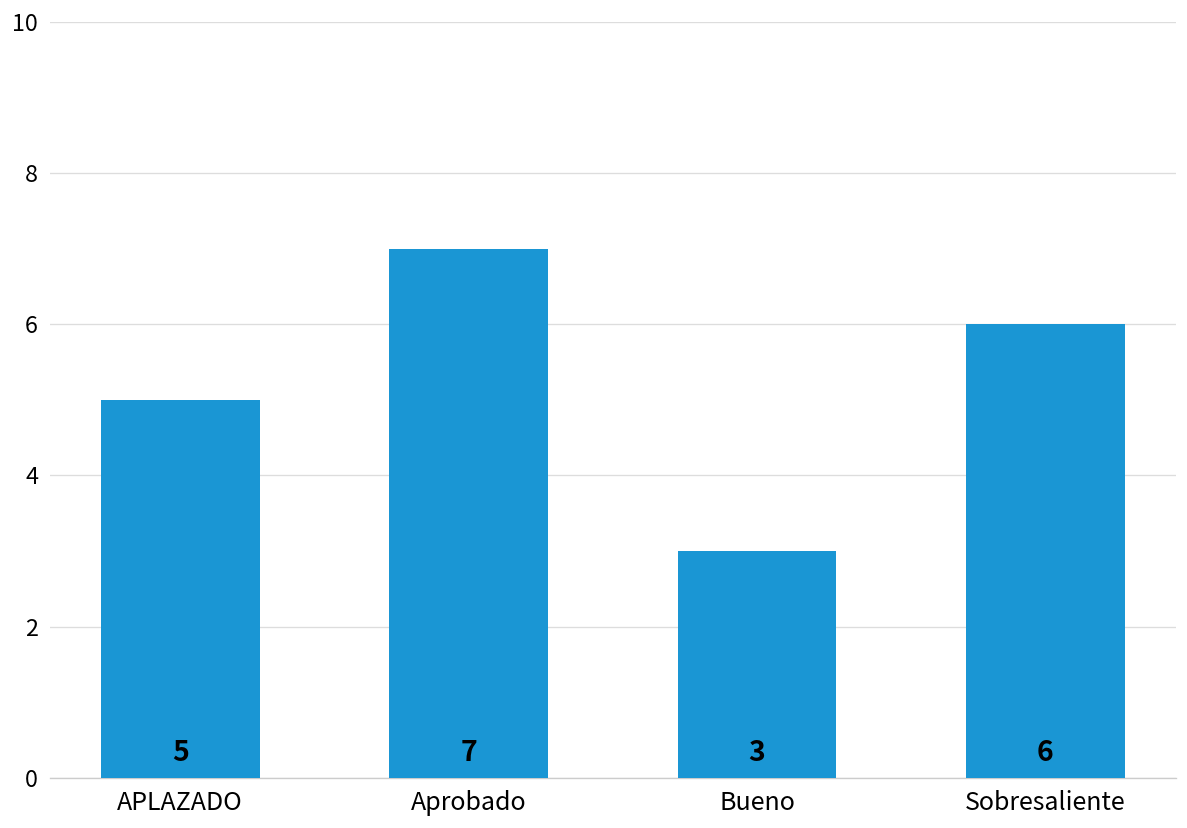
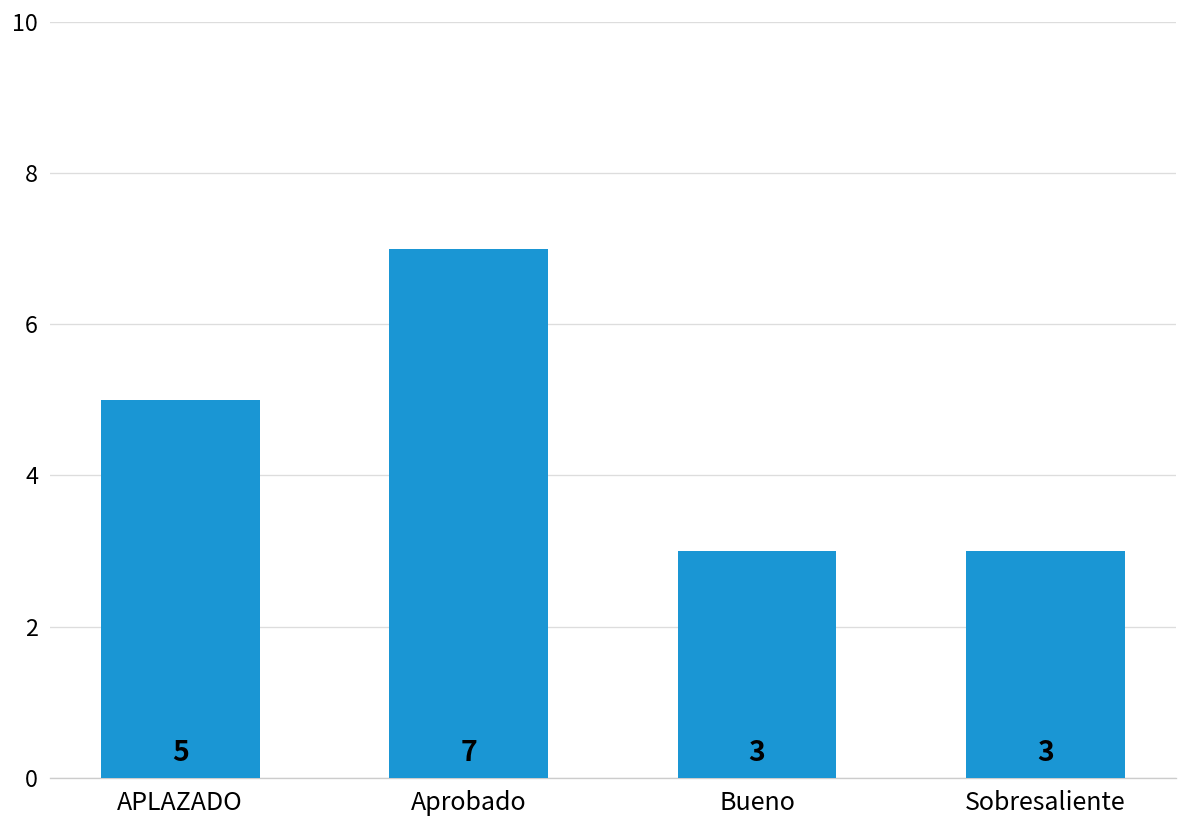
Sobresaliente: 6 -> 3
